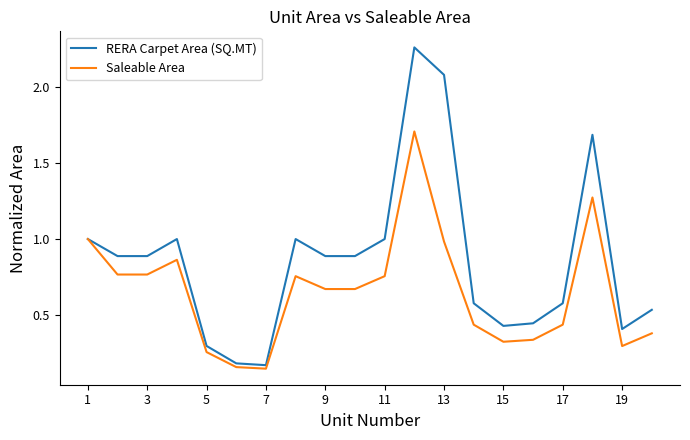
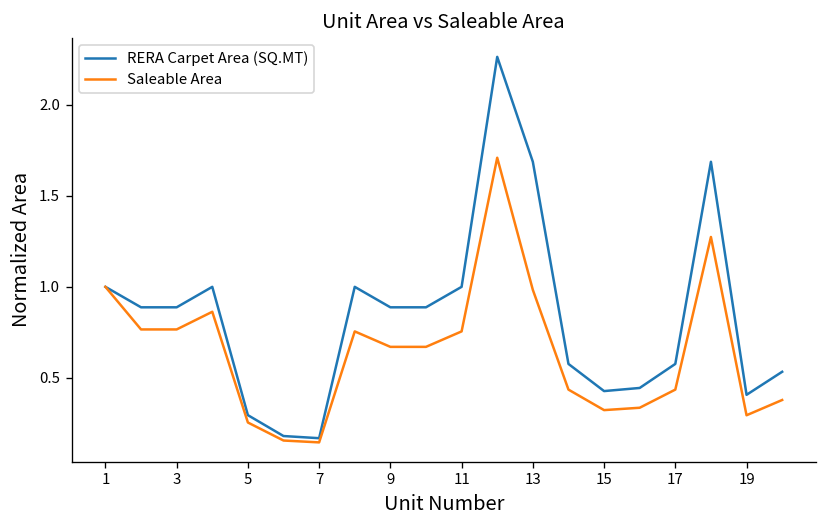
RERA Carpet Area (SQ.MT), 13: 2.08 -> 1.69
